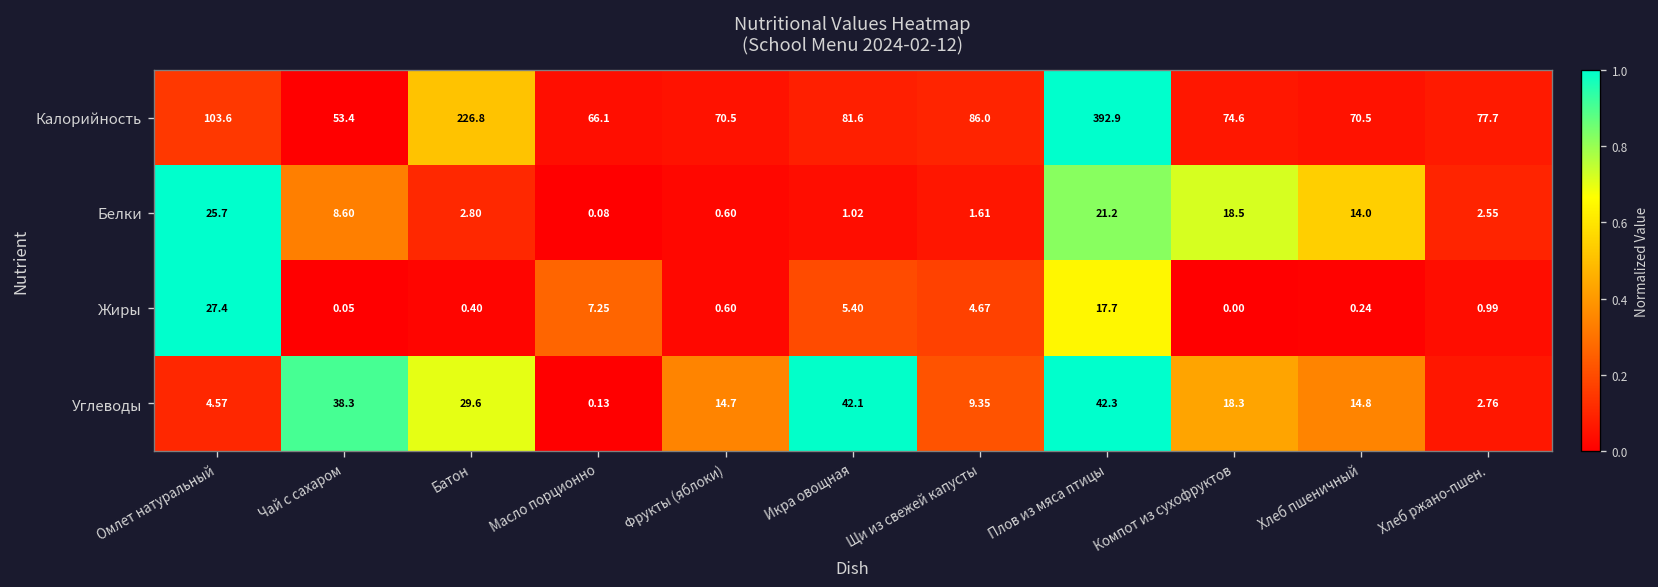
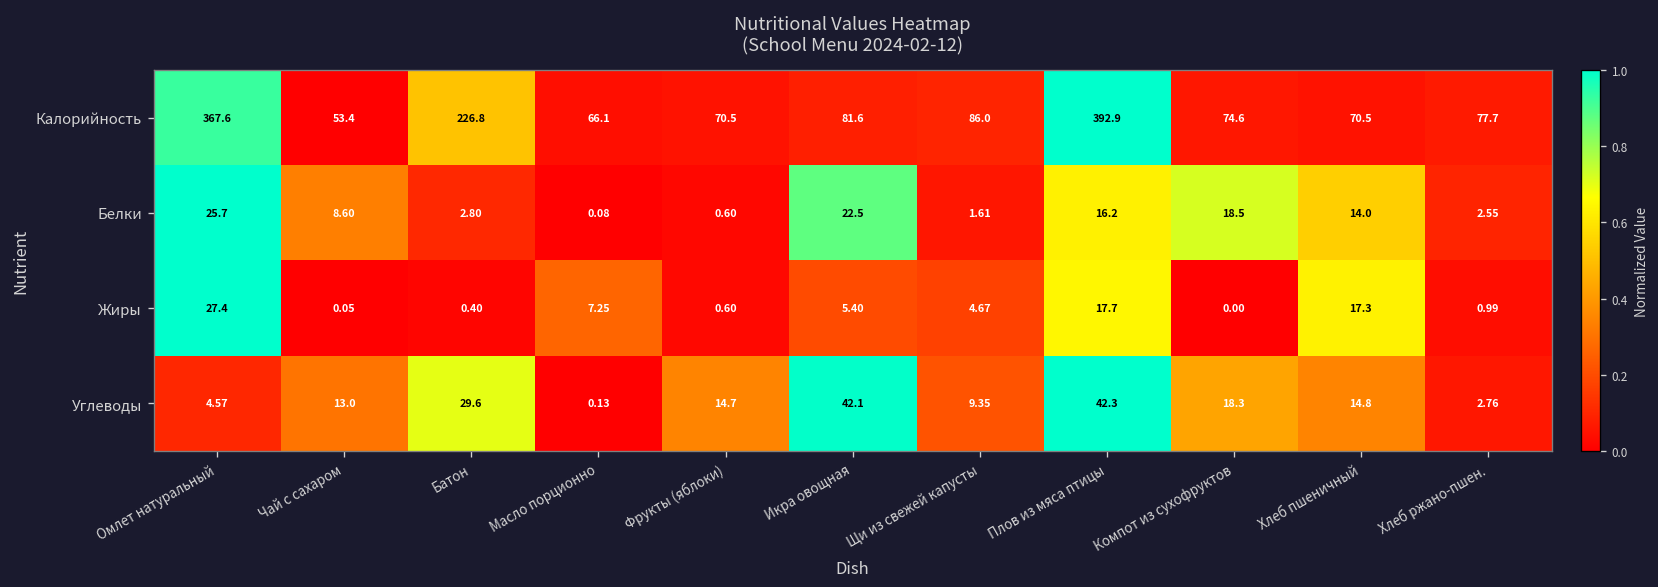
Калорийность, Омлет натуральный: 103.6 -> 367.6
Белки, Икра овощная: 1.02 -> 22.5
Белки, Плов из мяса птицы: 21.2 -> 16.2
Жиры, Хлеб пшеничный: 0.24 -> 17.3
Углеводы, Чай с сахаром: 38.3 -> 13.0
